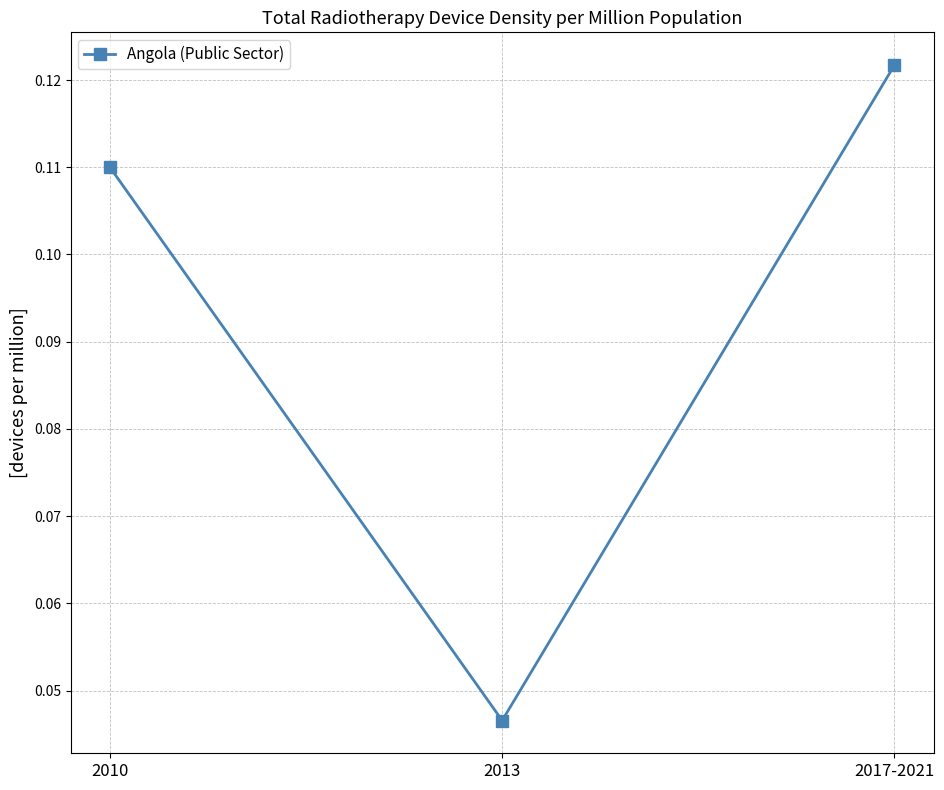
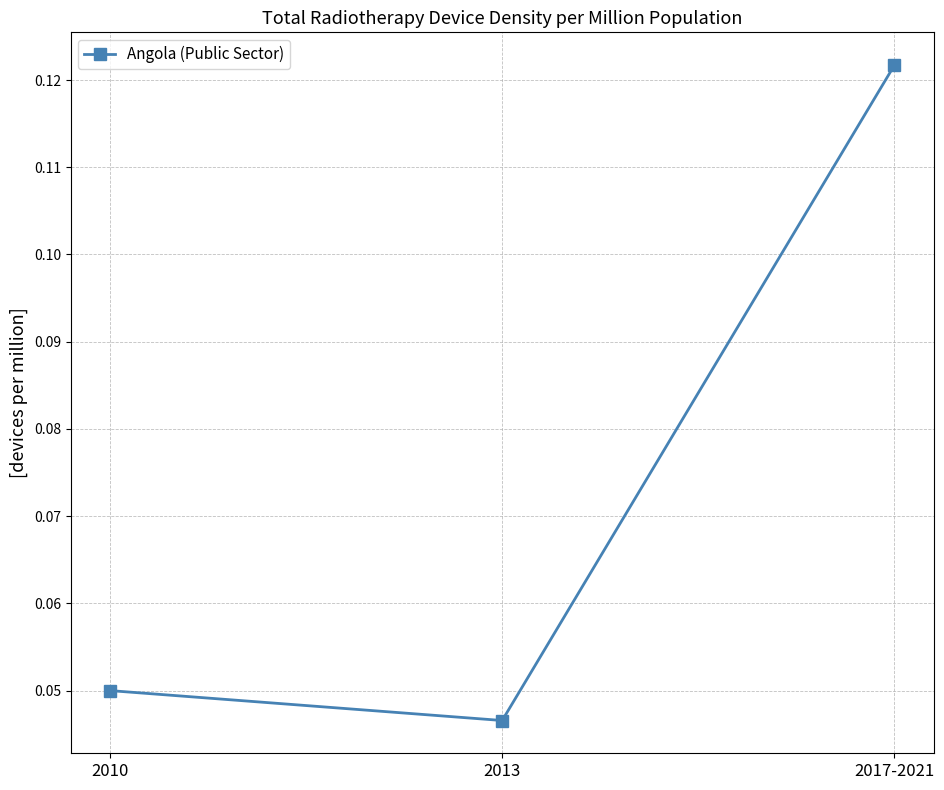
2010: 0.11 -> 0.05
